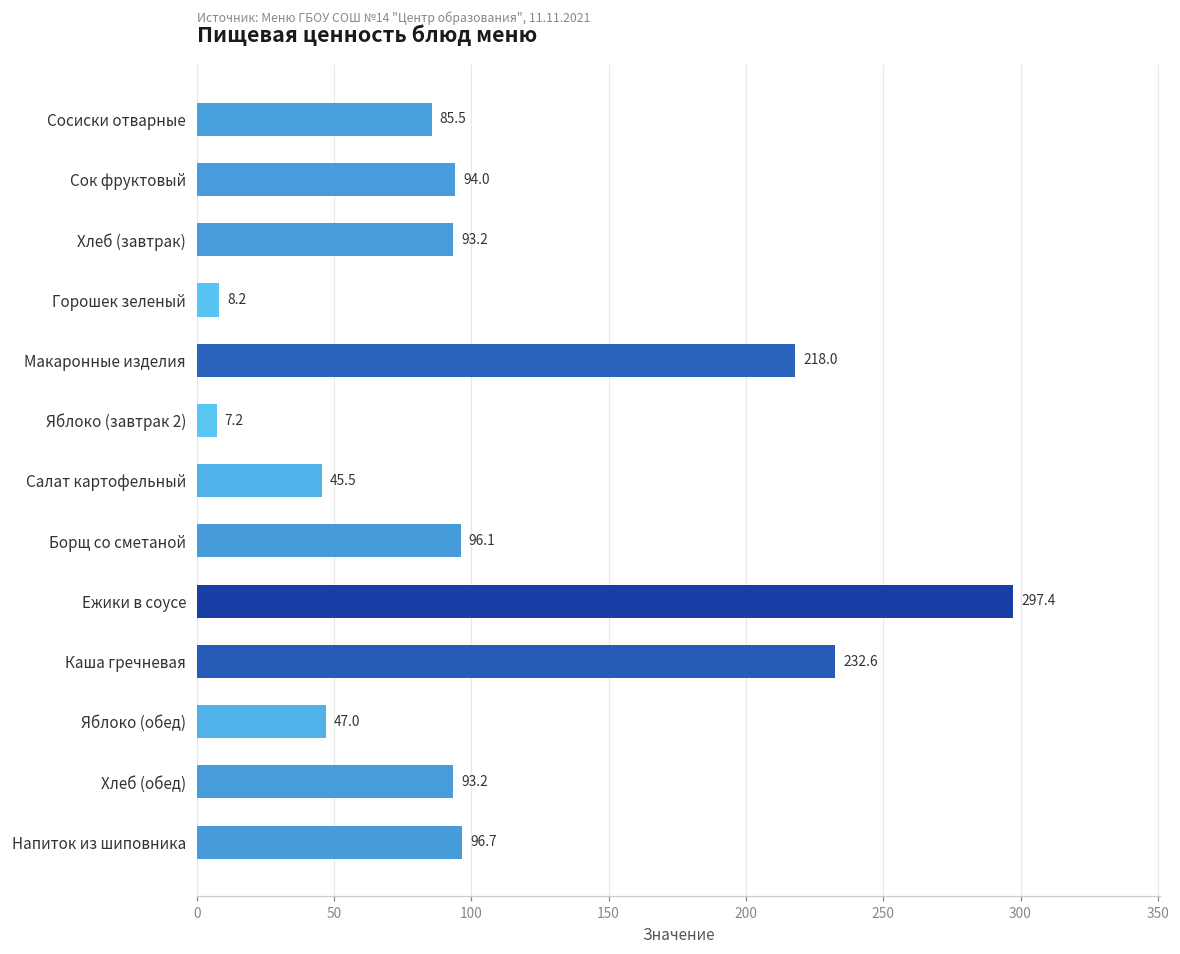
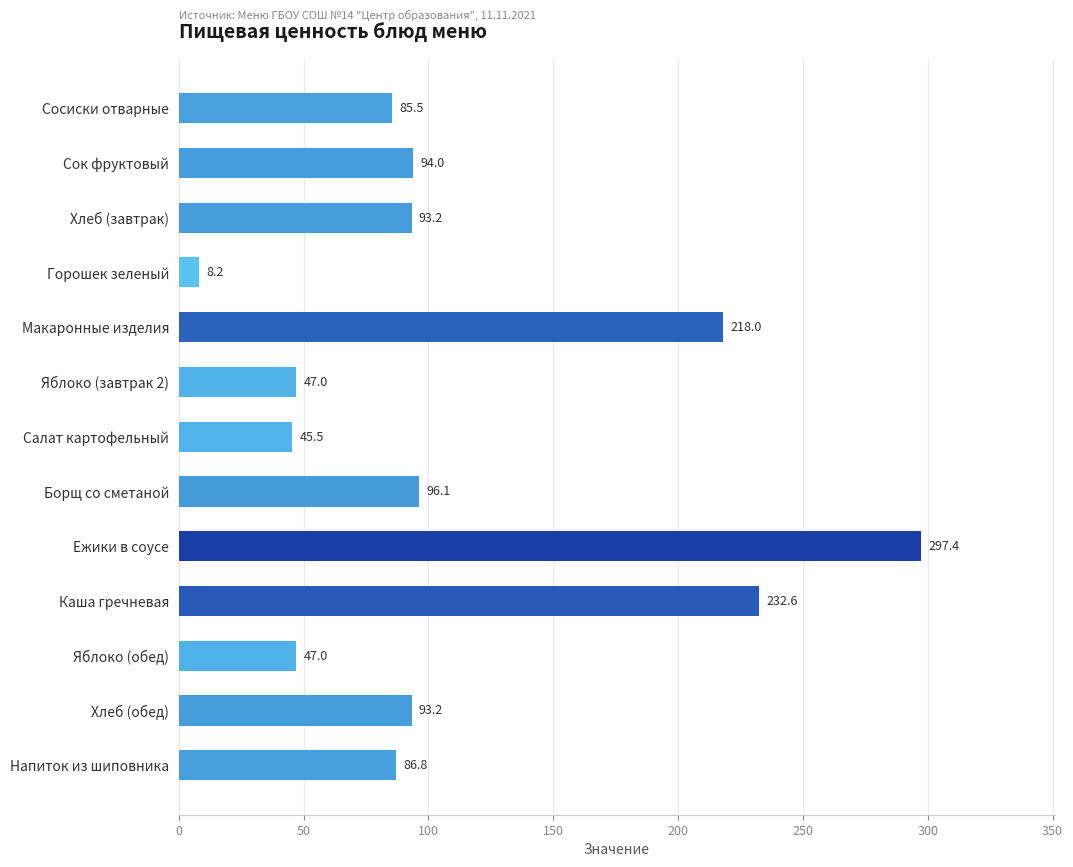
Яблоко (завтрак 2): 7.2 -> 47.0
Напиток из шиповника: 96.7 -> 86.8
